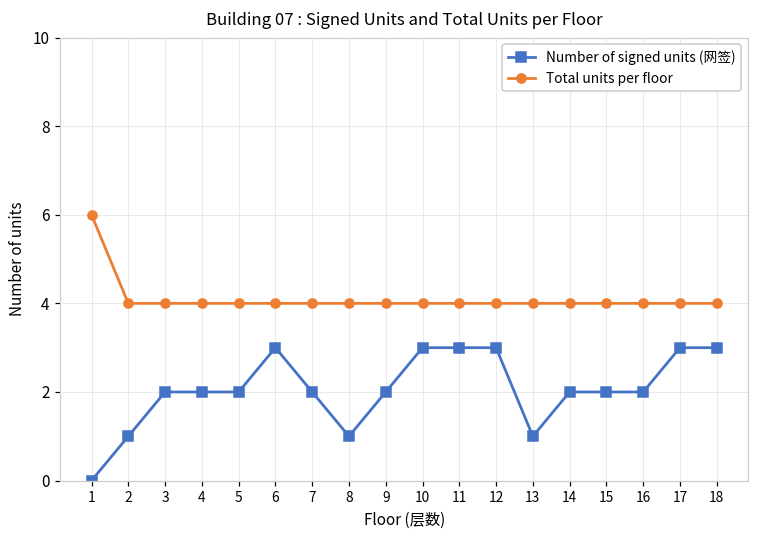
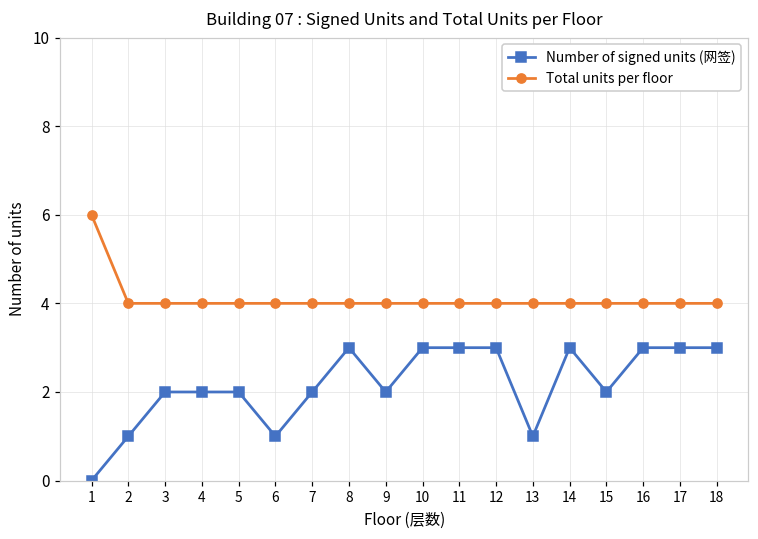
Number of signed units (网签), 6: 3 -> 1
Number of signed units (网签), 8: 1 -> 3
Number of signed units (网签), 14: 2 -> 3
Number of signed units (网签), 16: 2 -> 3
